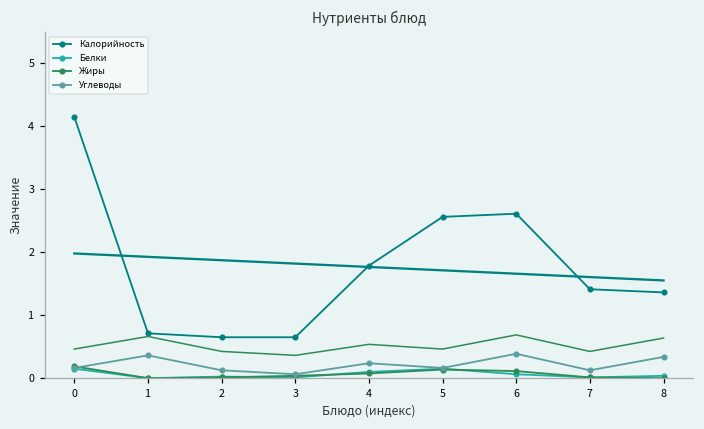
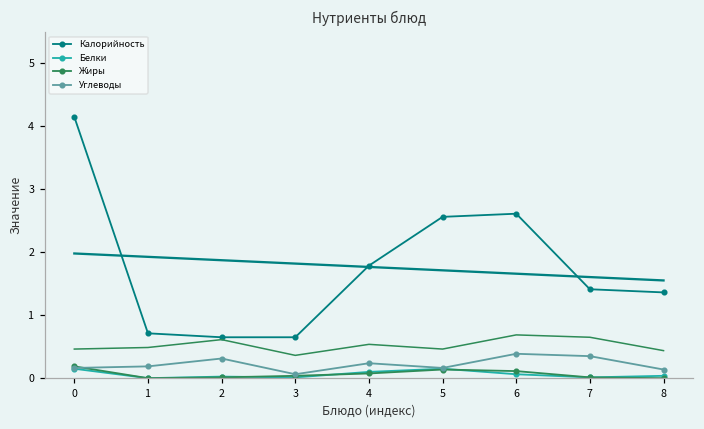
Углеводы, 1: 0.4 -> 0.2
Углеводы, 2: 0.1 -> 0.3
Углеводы, 7: 0.1 -> 0.4
Углеводы, 8: 0.3 -> 0.1
